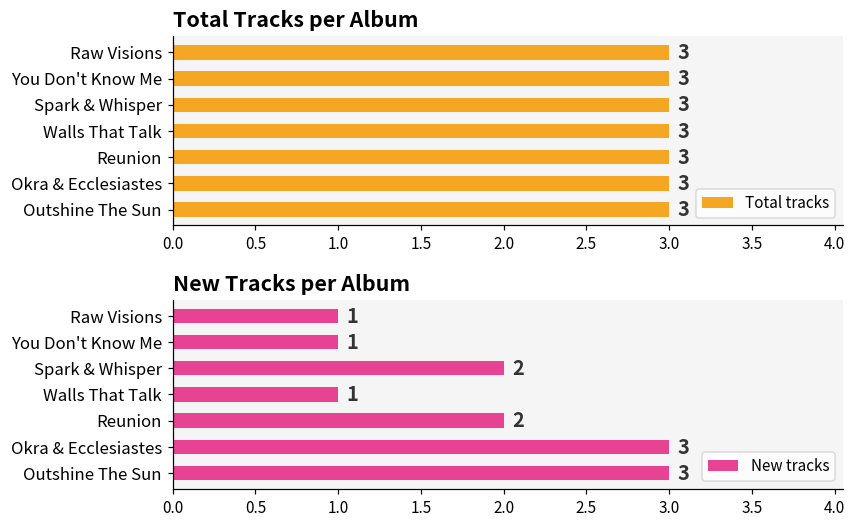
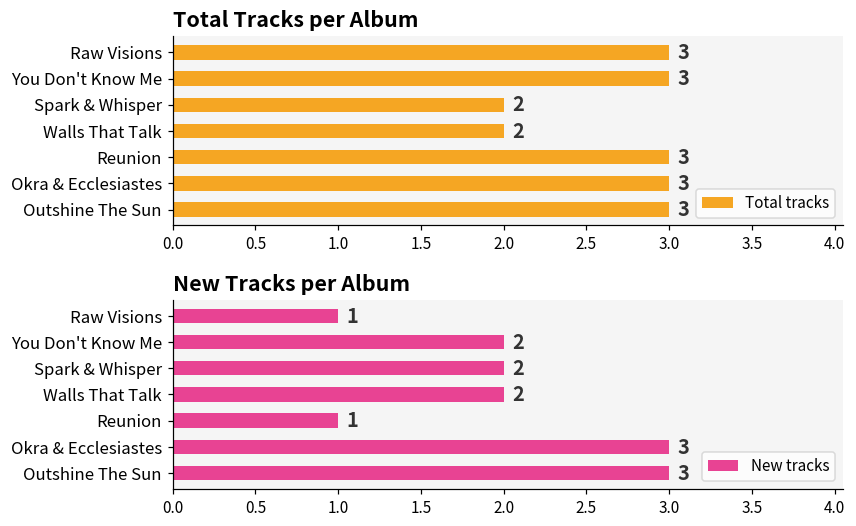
Total Tracks per Album, Spark & Whisper: 3 -> 2
Total Tracks per Album, Walls That Talk: 3 -> 2
New Tracks per Album, You Don't Know Me: 1 -> 2
New Tracks per Album, Walls That Talk: 1 -> 2
New Tracks per Album, Reunion: 2 -> 1
